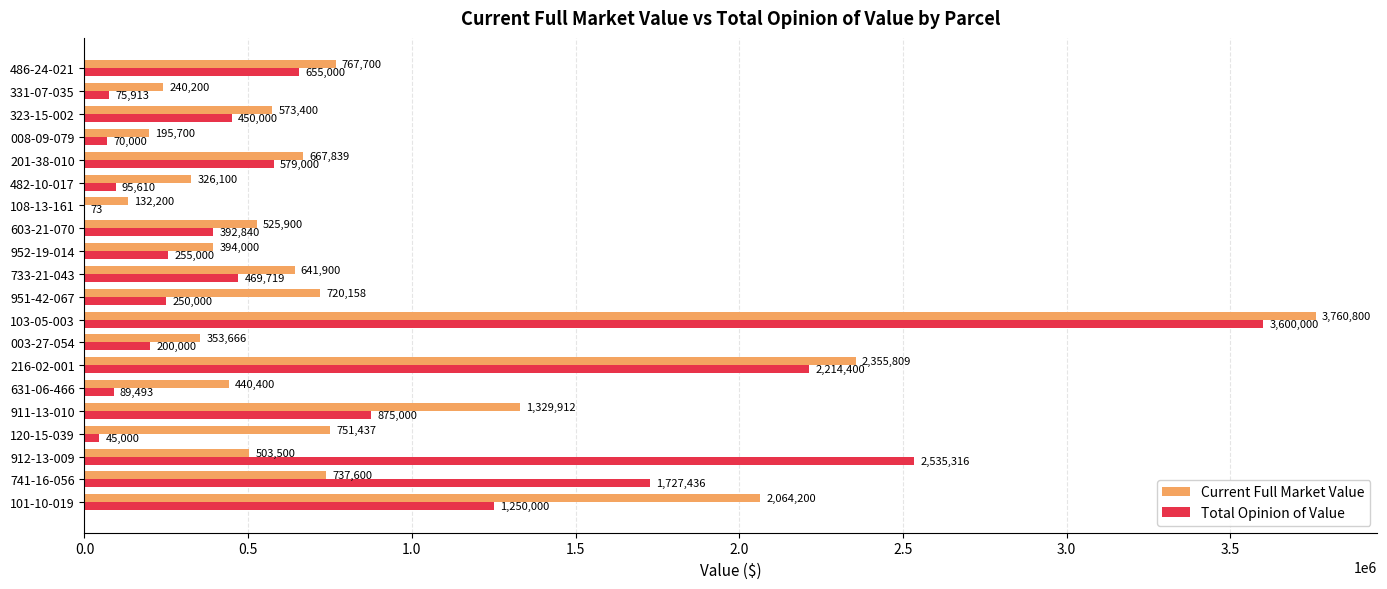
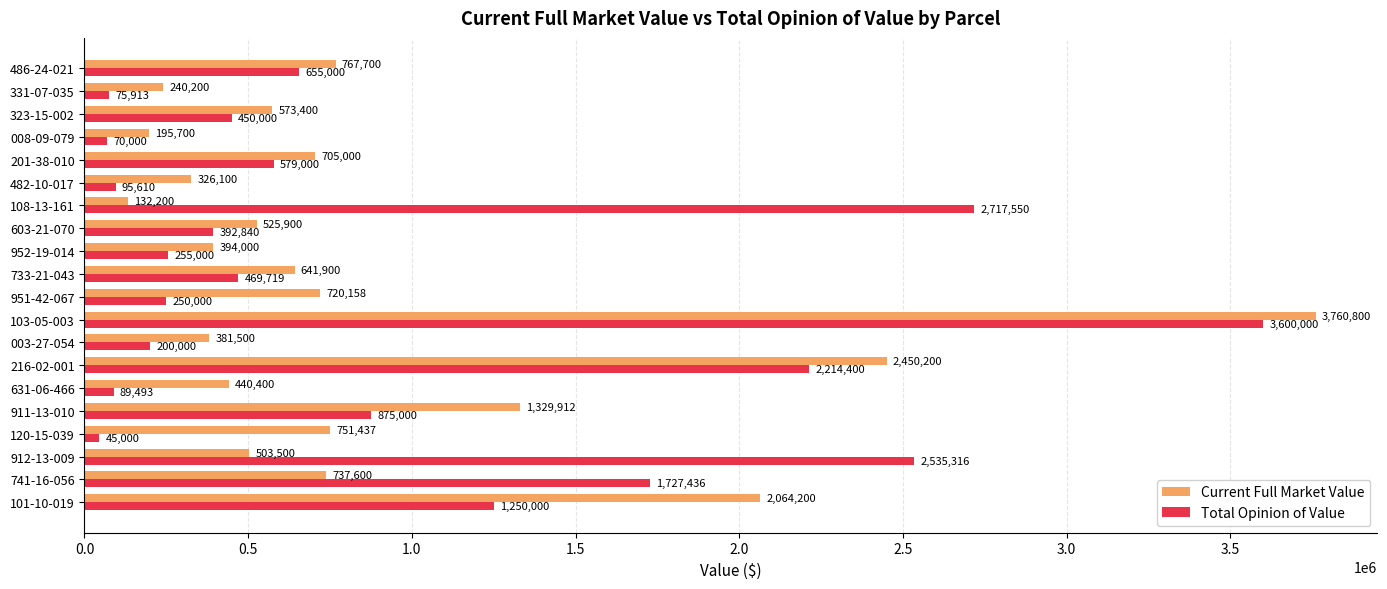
Current Full Market Value, 201-38-010: 667,839 -> 705,000
Total Opinion of Value, 108-13-161: 73 -> 2,717,550
Current Full Market Value, 003-27-054: 353,666 -> 381,500
Current Full Market Value, 216-02-001: 2,355,809 -> 2,450,200
